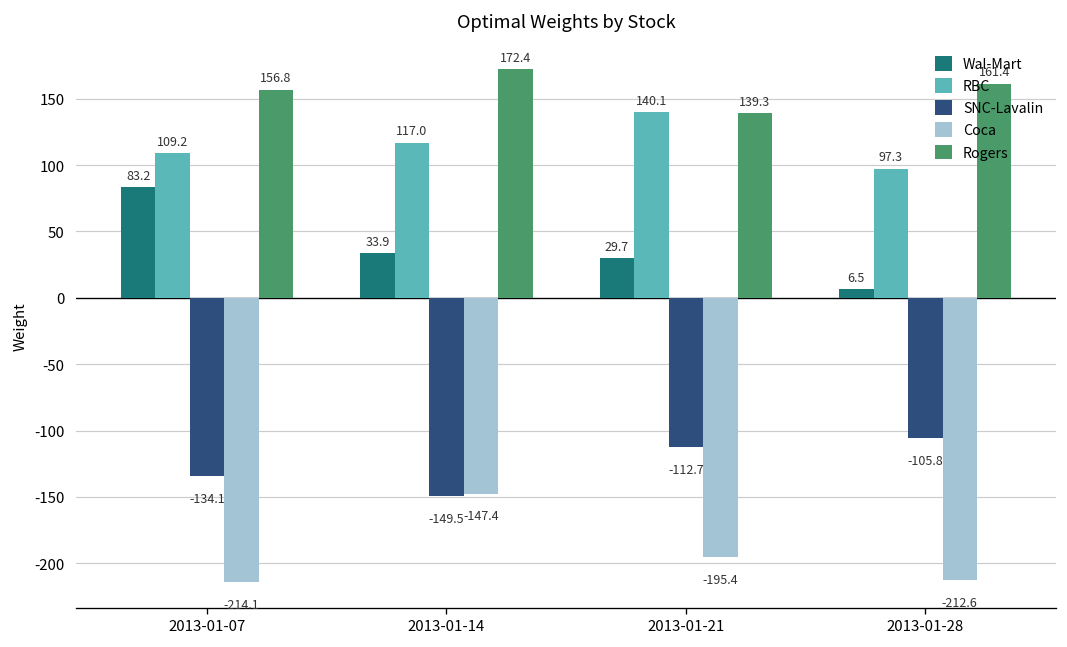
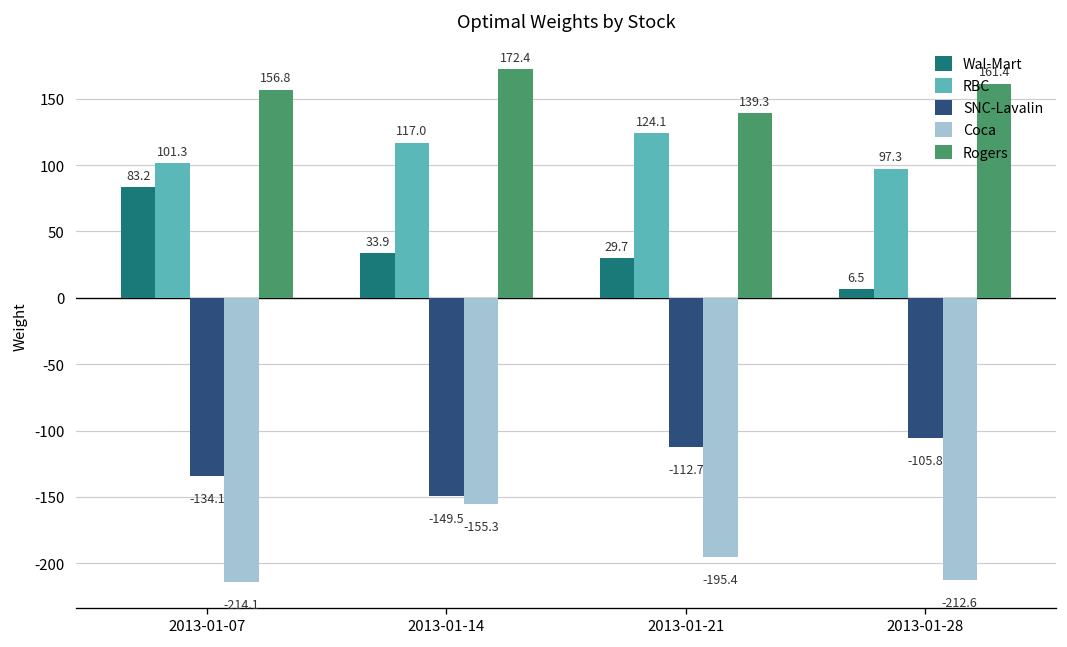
RBC, 2013-01-07: 109.2 -> 101.3
Coca, 2013-01-14: -147.4 -> -155.3
RBC, 2013-01-21: 140.1 -> 124.1
